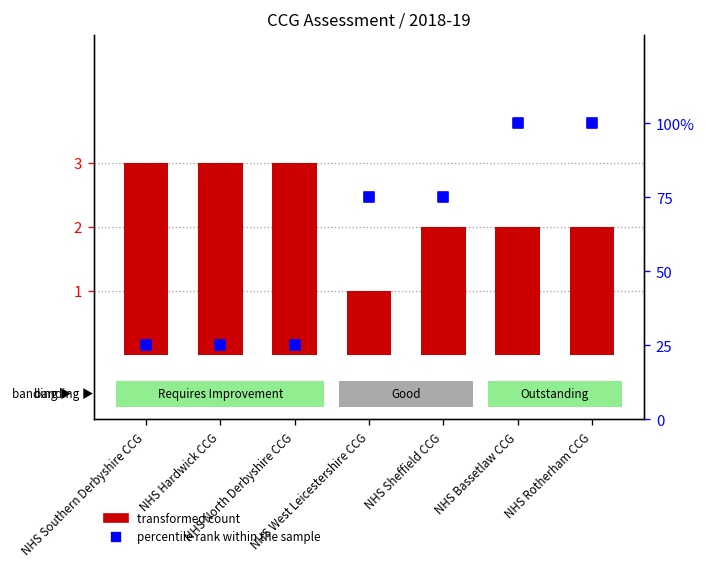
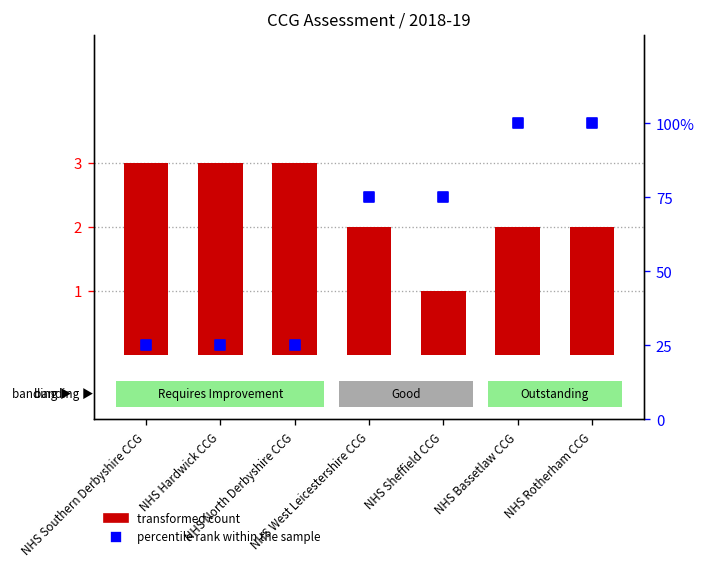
transformed count, NHS West Leicestershire CCG: 1 -> 2
transformed count, NHS Sheffield CCG: 2 -> 1
